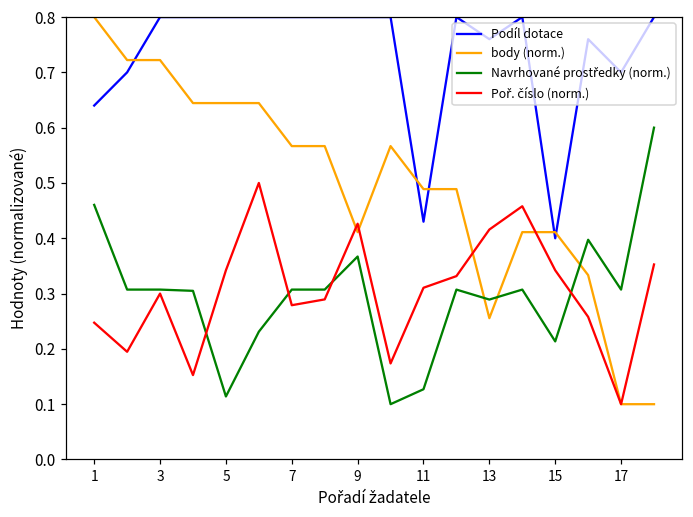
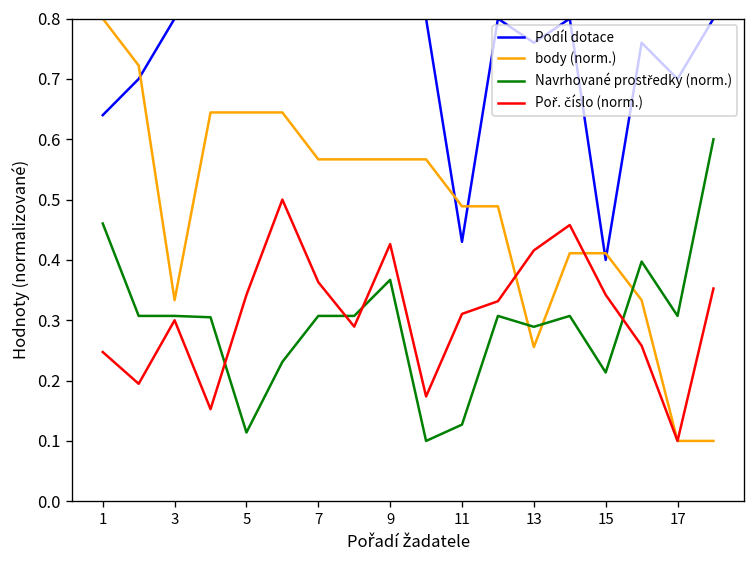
body (norm.), 3: 0.72 -> 0.33
Poř. číslo (norm.), 7: 0.28 -> 0.36
body (norm.), 9: 0.41 -> 0.57
